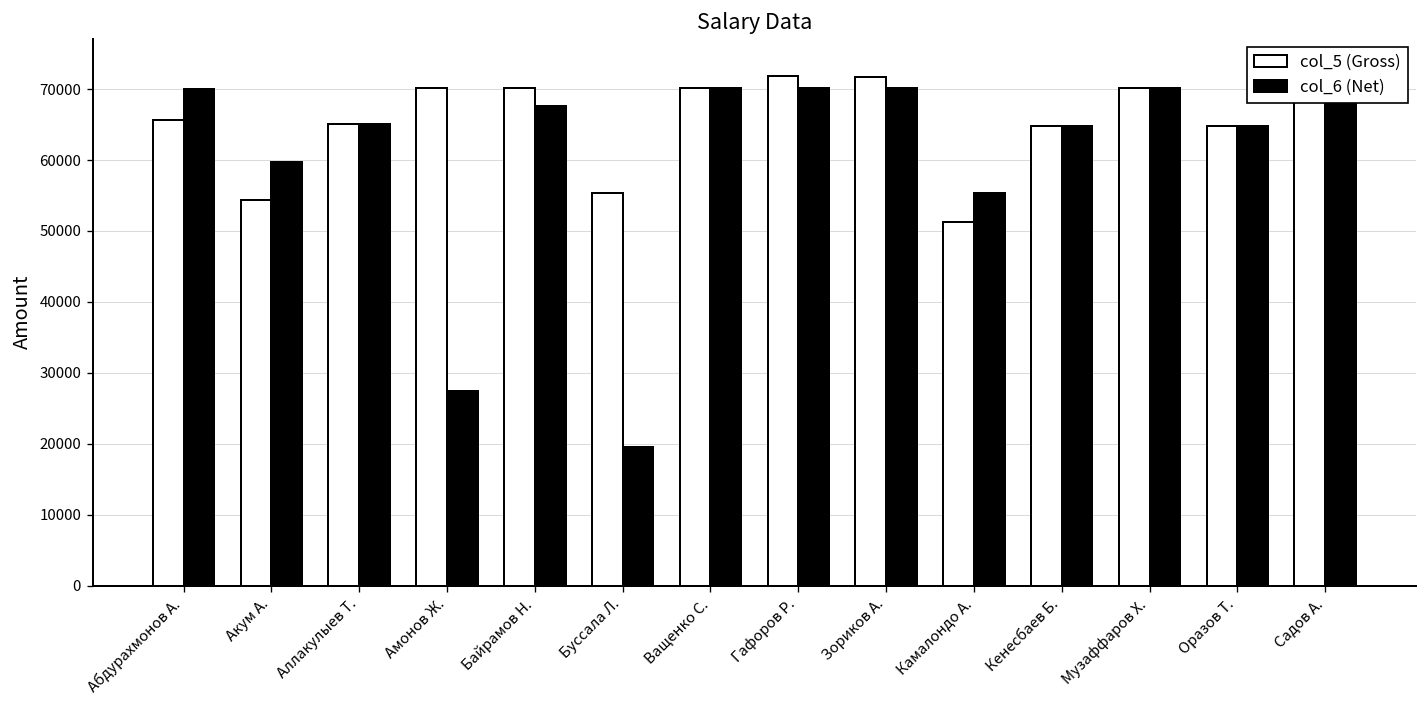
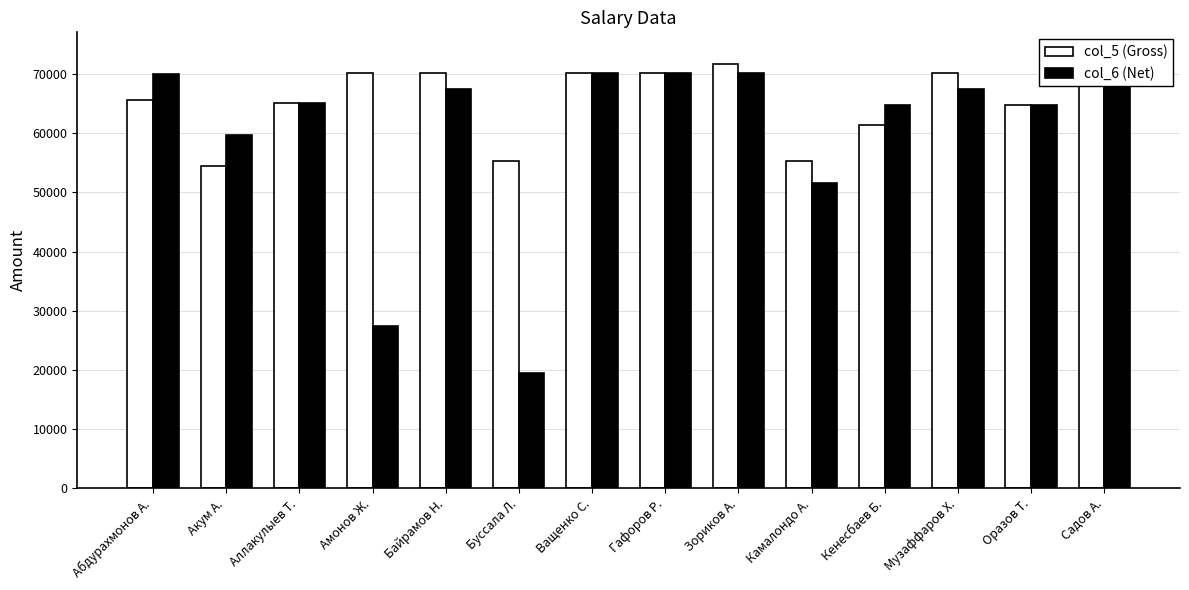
col_5 (Gross), Гафоров Р.: 72000 -> 70000
col_5 (Gross), Камалондо А.: 51000 -> 55000
col_6 (Net), Камалондо А.: 55000 -> 52000
col_5 (Gross), Кенесбаев Б.: 65000 -> 61000
col_6 (Net), Музаффаров Х.: 70000 -> 68000
